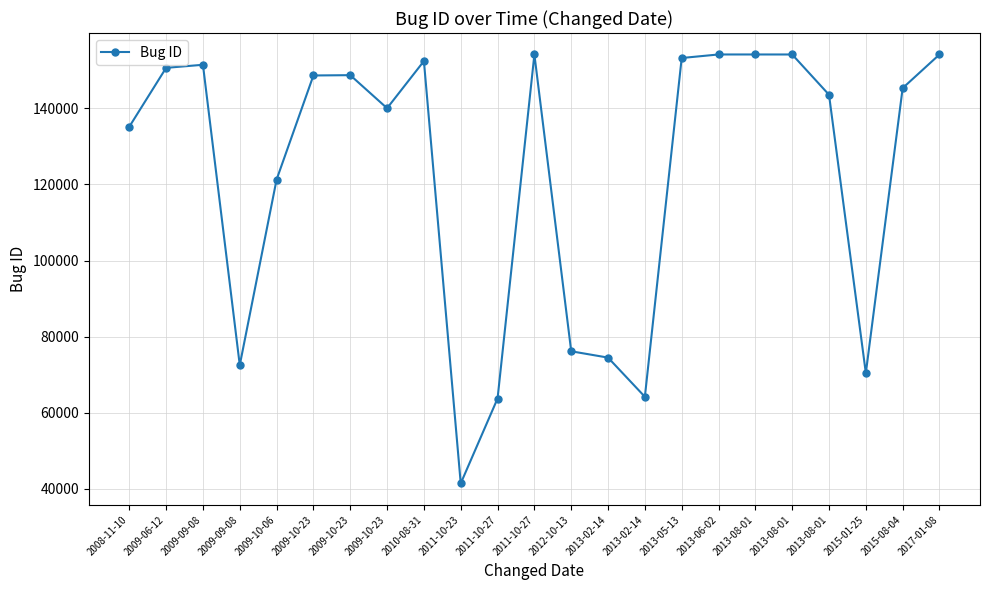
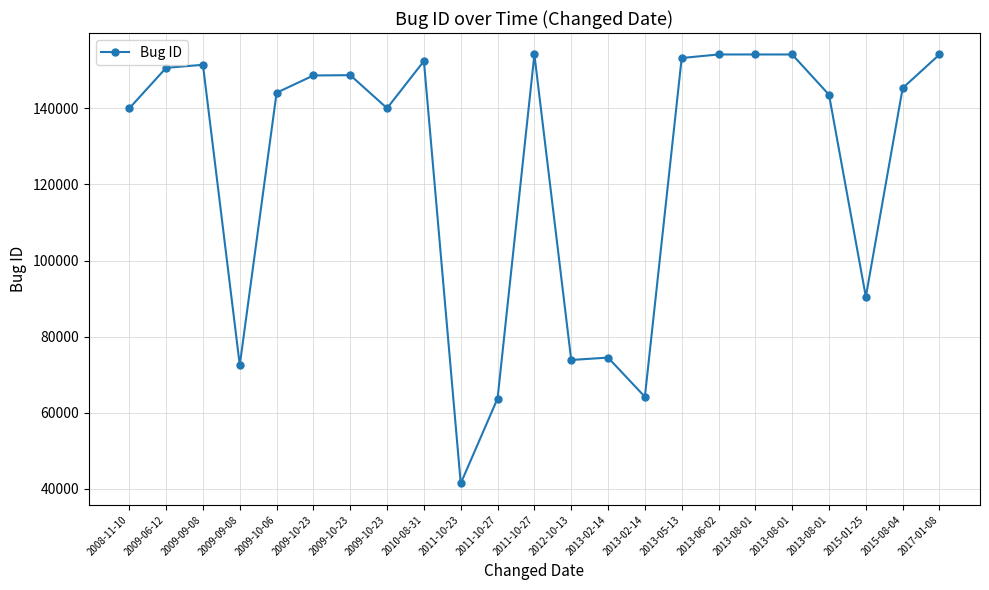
2008-11-10: 135000 -> 140000
2009-10-06: 121000 -> 144000
2012-10-13: 76000 -> 74000
2015-01-25: 70000 -> 90000
